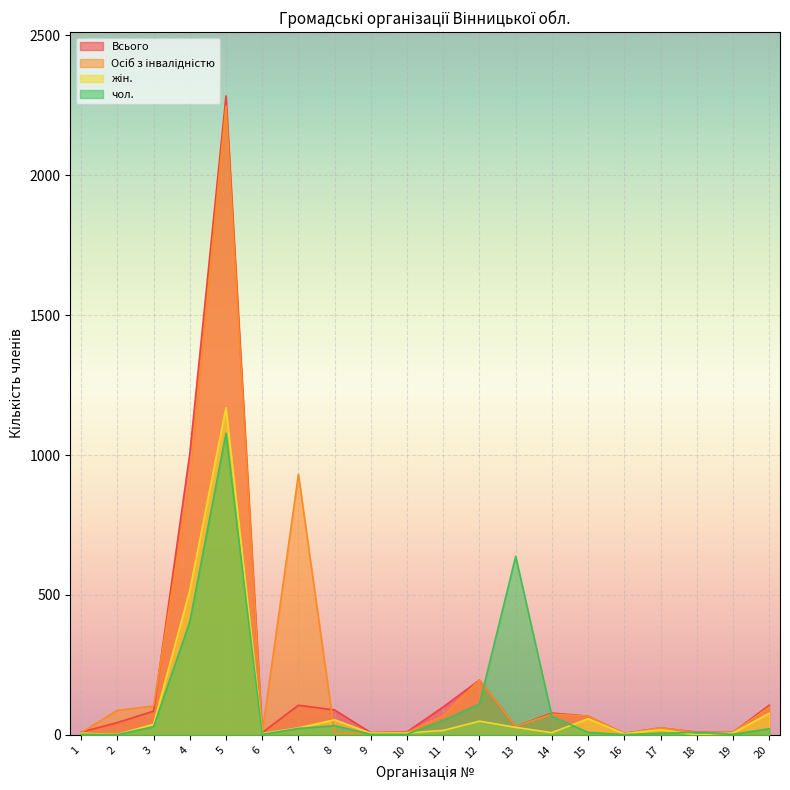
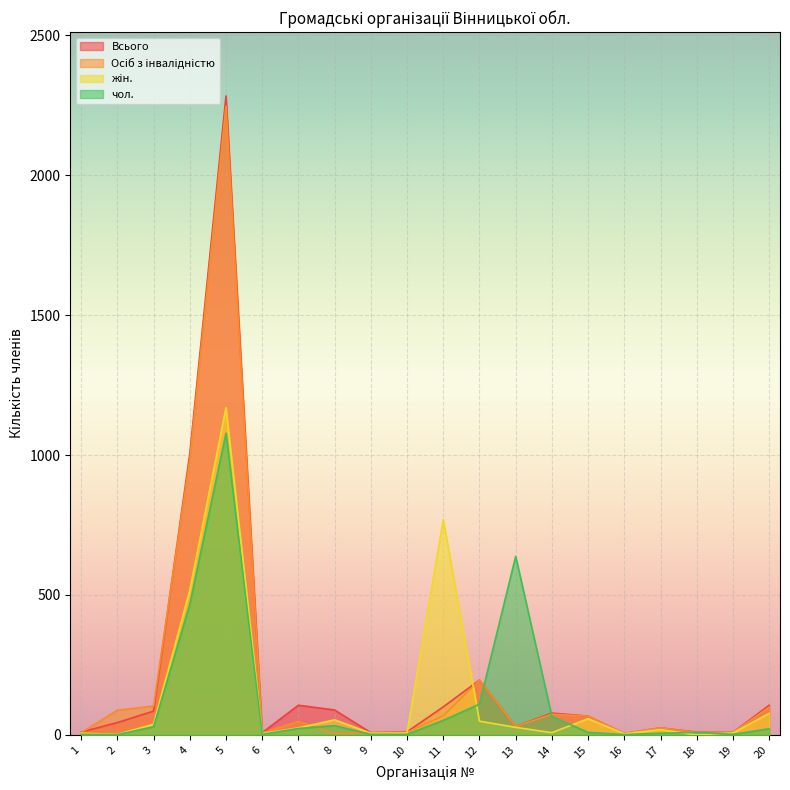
Осіб з інвалідністю, 4: 910 -> 980
чол., 4: 400 -> 470
Осіб з інвалідністю, 7: 930 -> 50
жін., 11: 20 -> 770
